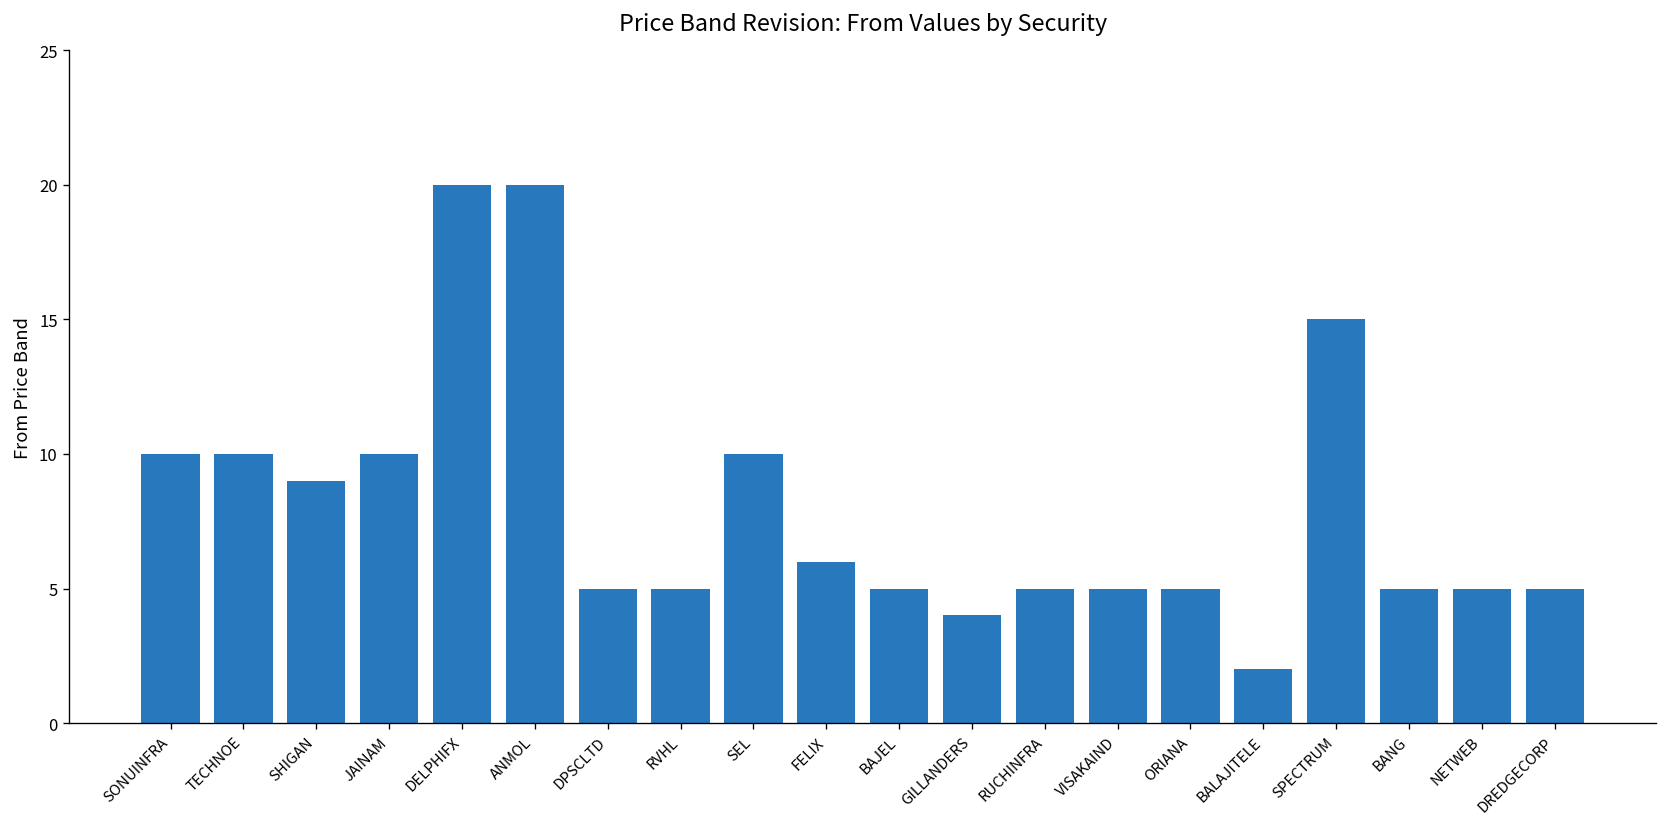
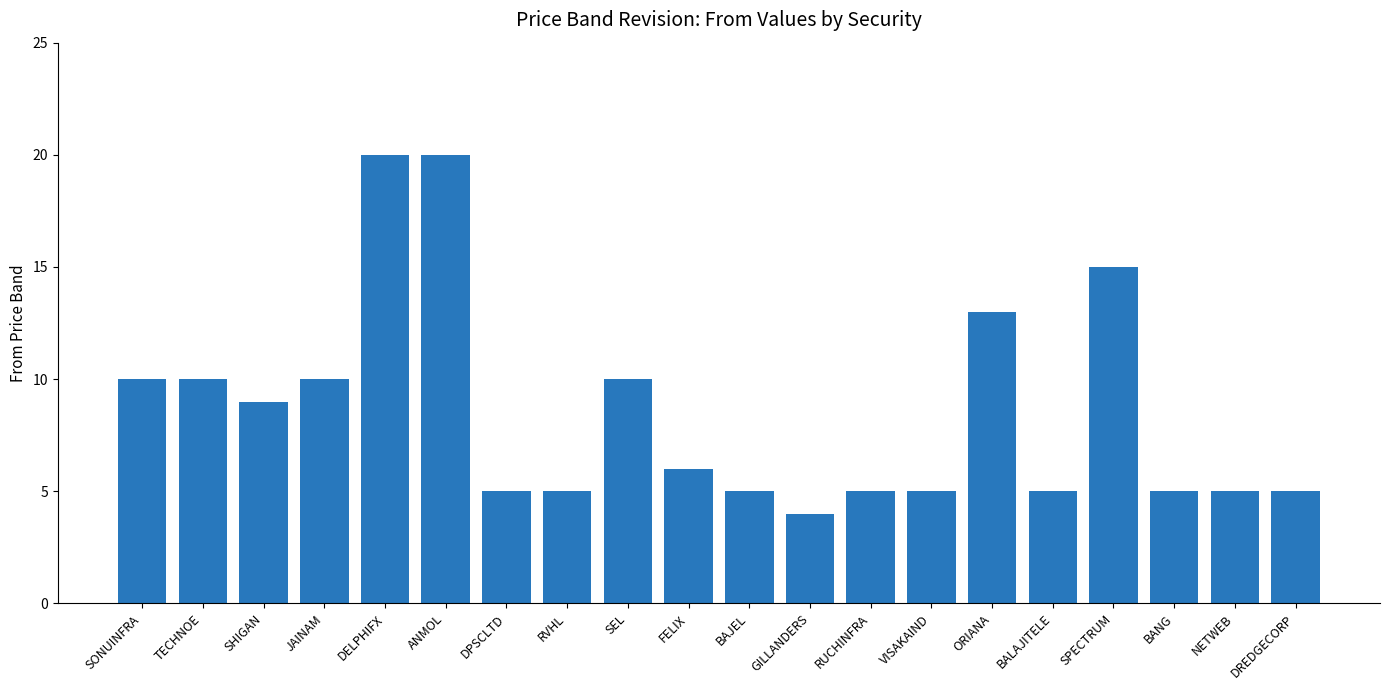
ORIANA: 5 -> 13
BALAJITELE: 2 -> 5
